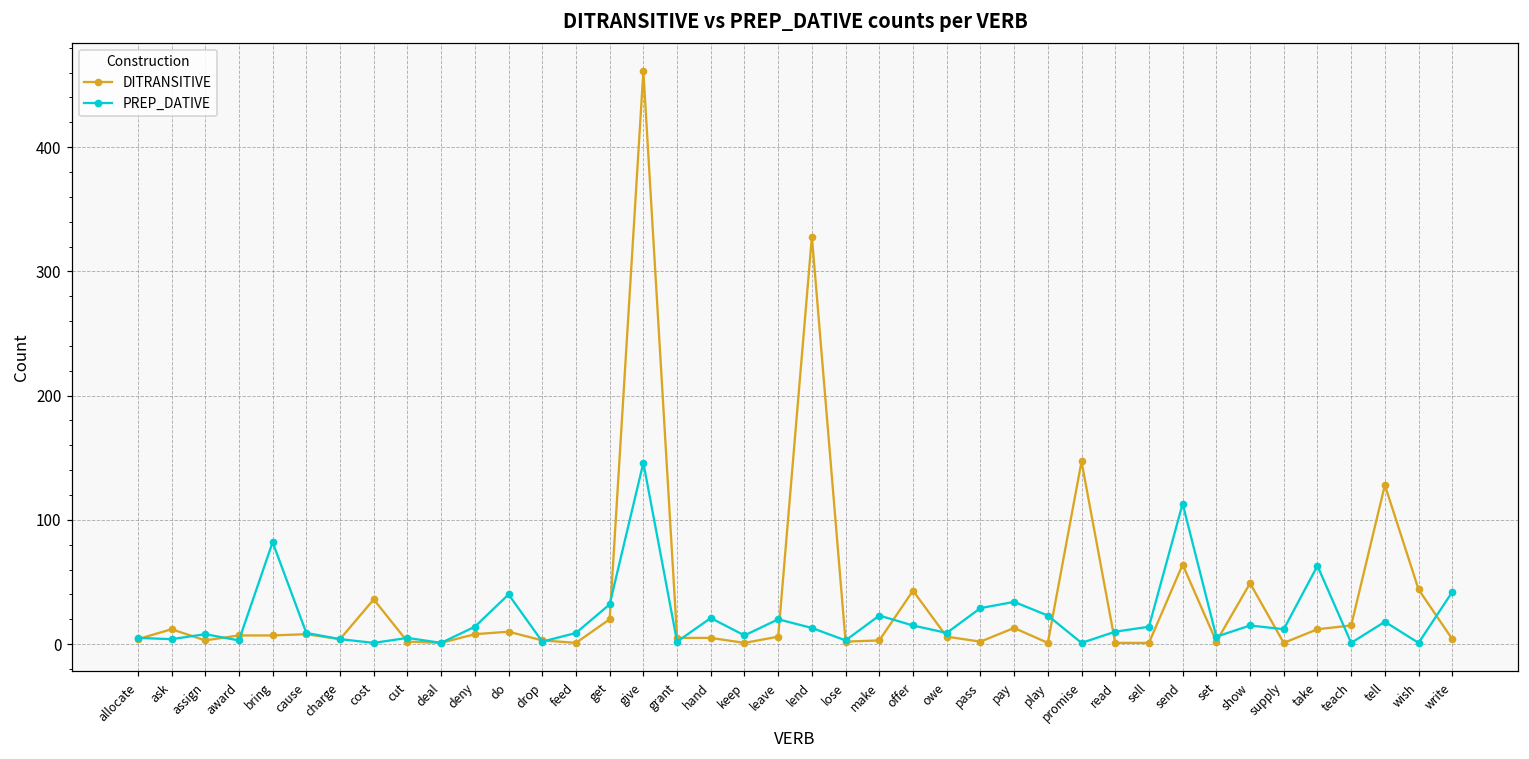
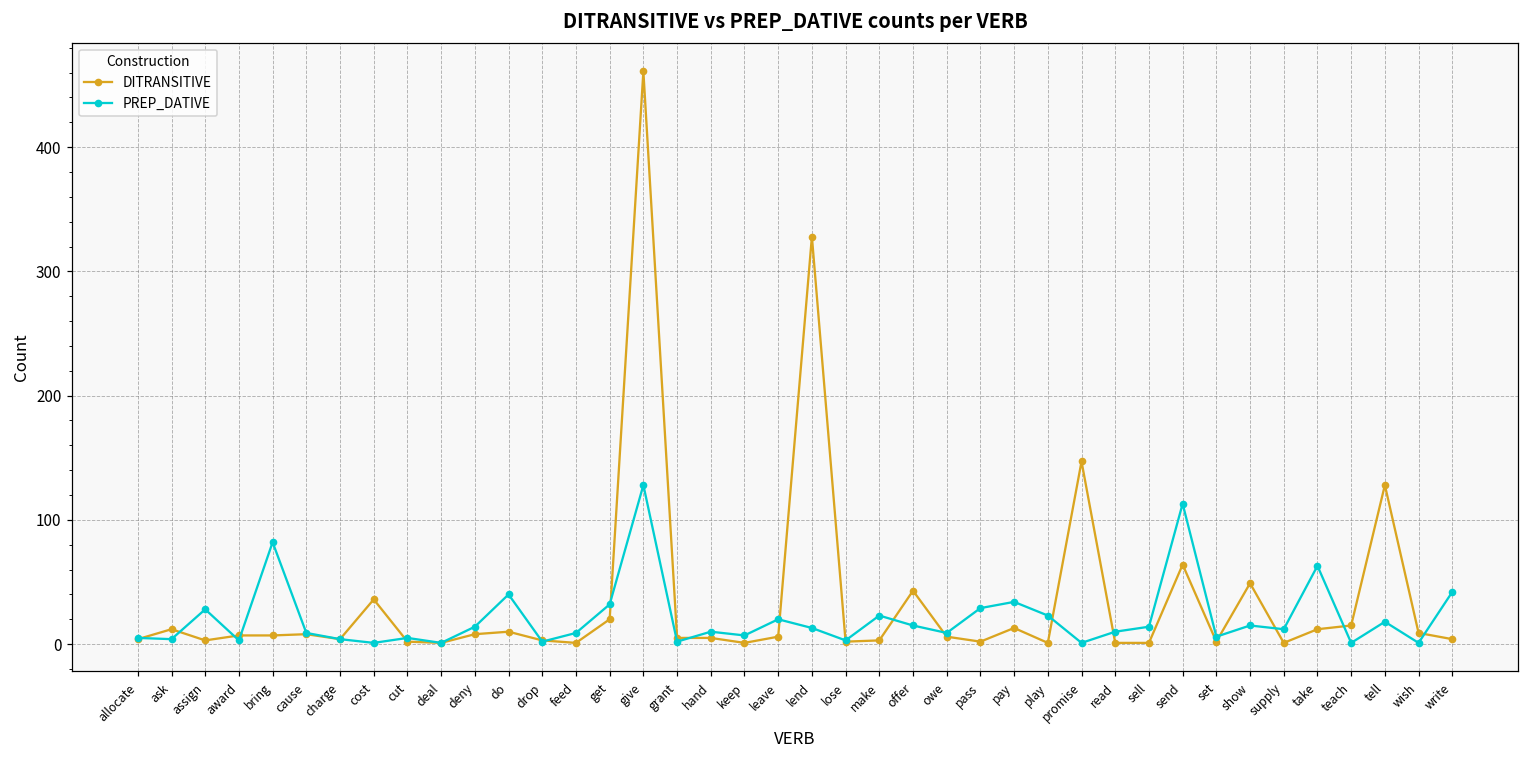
PREP_DATIVE, assign: 8 -> 28
PREP_DATIVE, give: 146 -> 128
PREP_DATIVE, hand: 21 -> 10
DITRANSITIVE, wish: 44 -> 9
